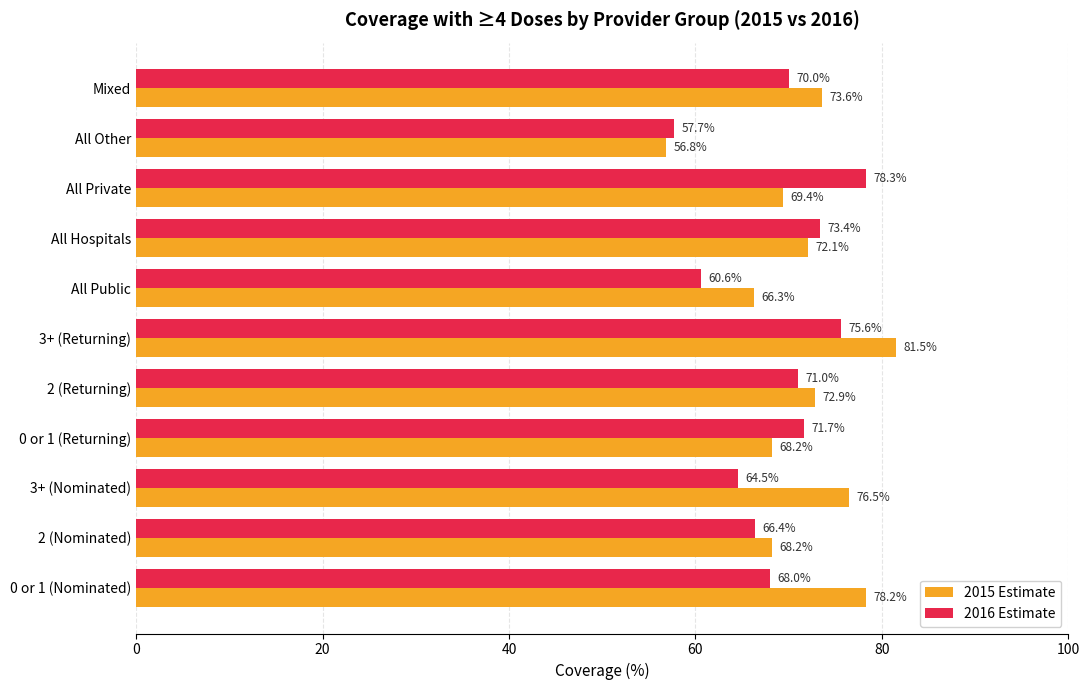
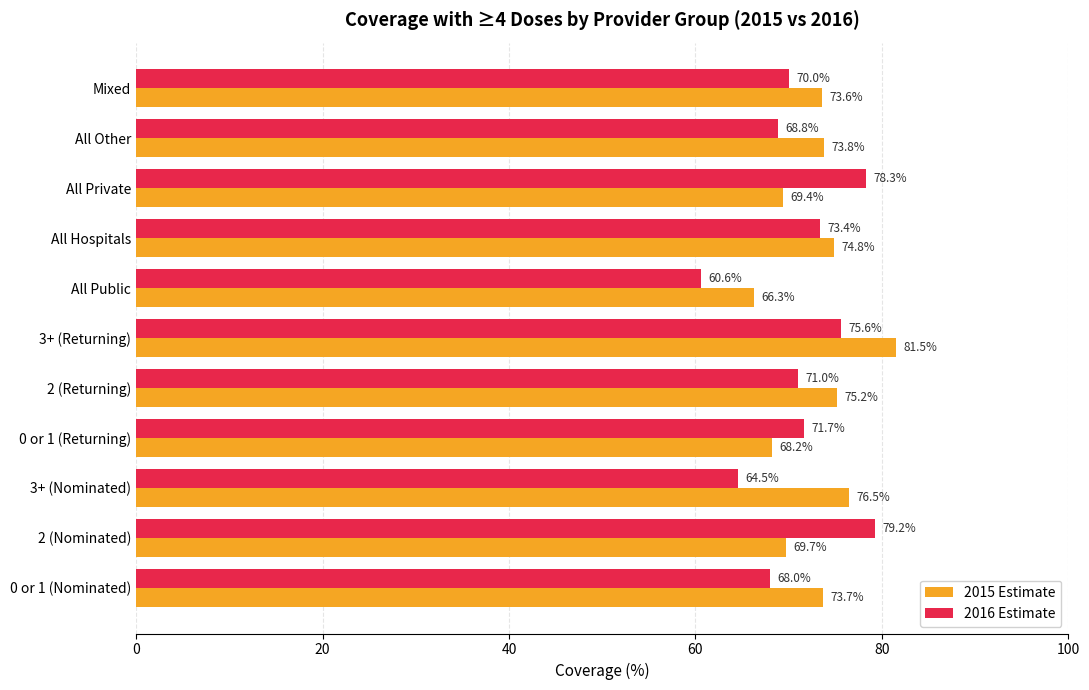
2016 Estimate, All Other: 57.7% -> 68.8%
2015 Estimate, All Other: 56.8% -> 73.8%
2015 Estimate, All Hospitals: 72.1% -> 74.8%
2015 Estimate, 2 (Returning): 72.9% -> 75.2%
2016 Estimate, 2 (Nominated): 66.4% -> 79.2%
2015 Estimate, 2 (Nominated): 68.2% -> 69.7%
2015 Estimate, 0 or 1 (Nominated): 78.2% -> 73.7%
